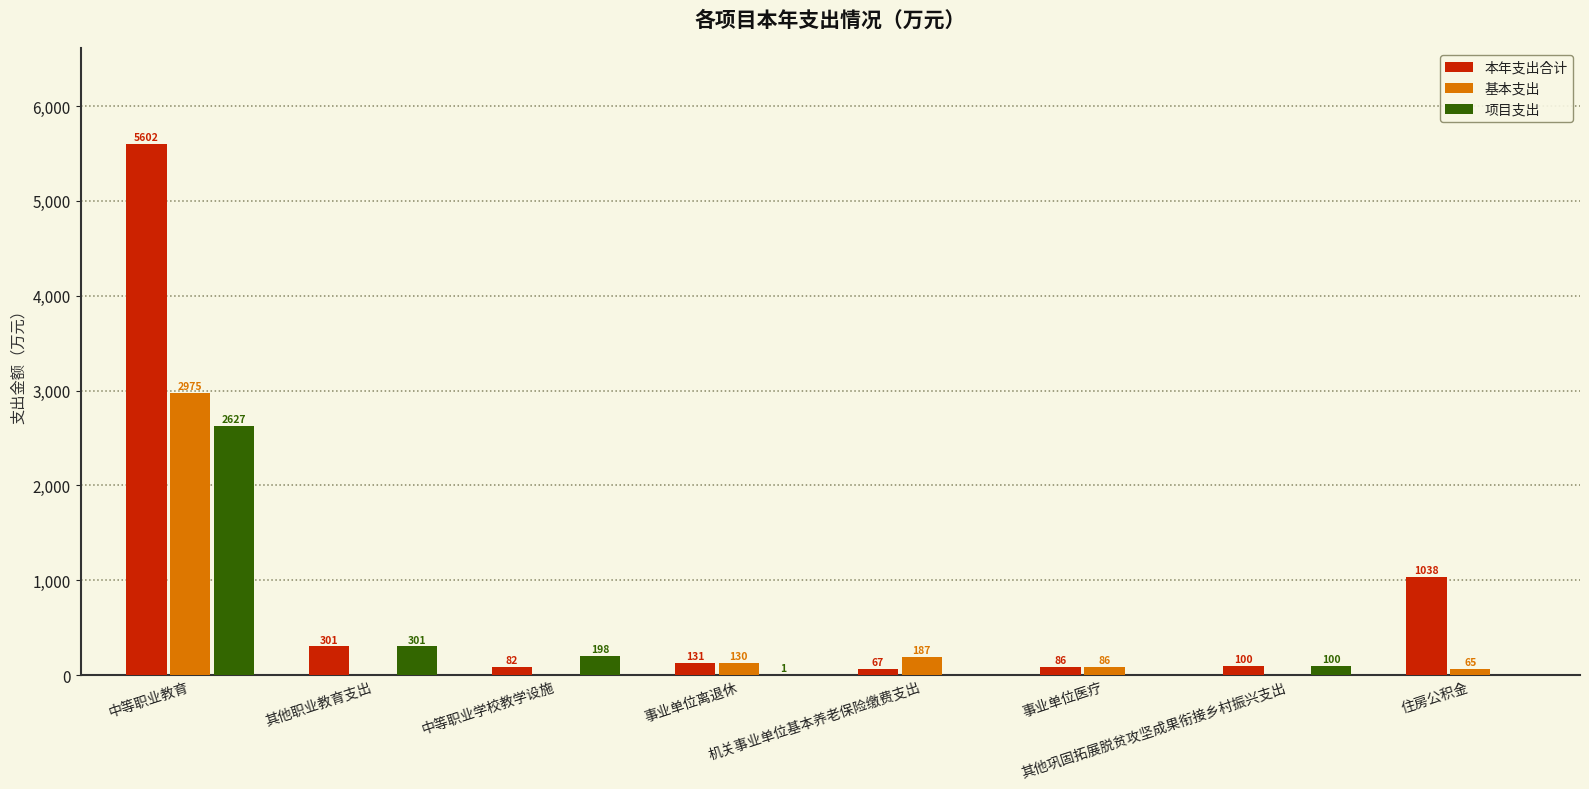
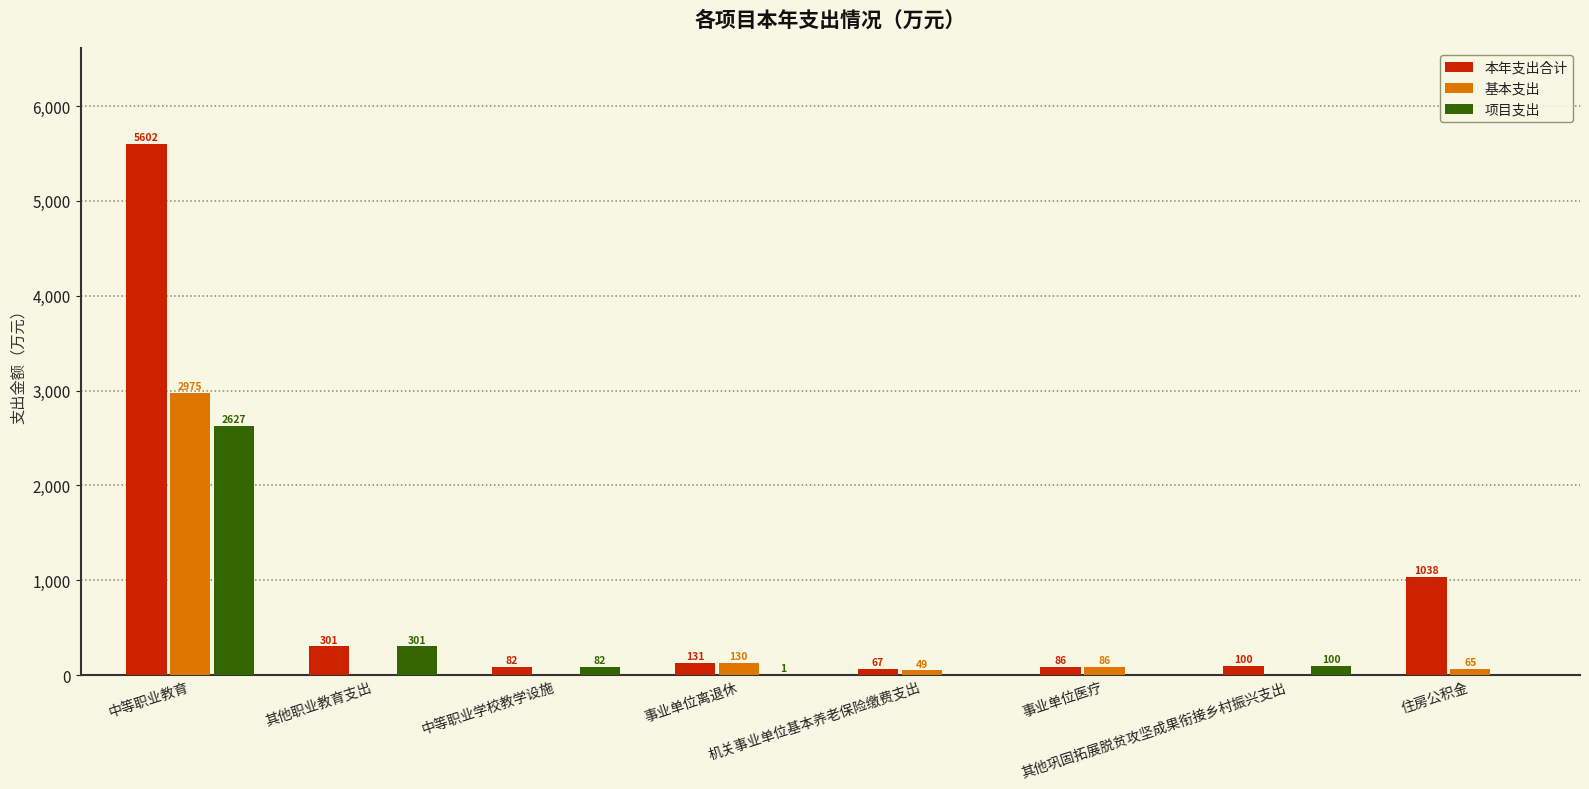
项目支出, 中等职业学校教学设施: 198 -> 82
基本支出, 机关事业单位基本养老保险缴费支出: 187 -> 49
